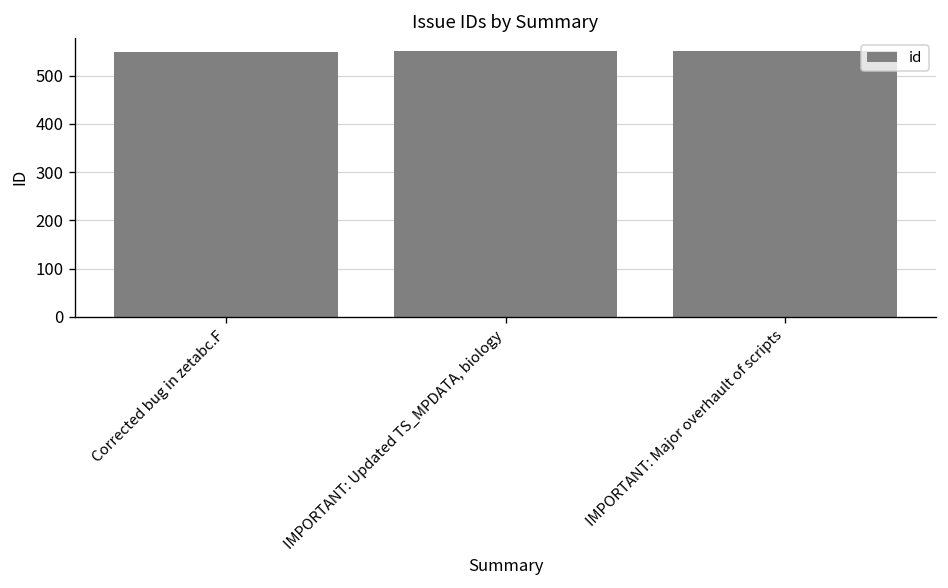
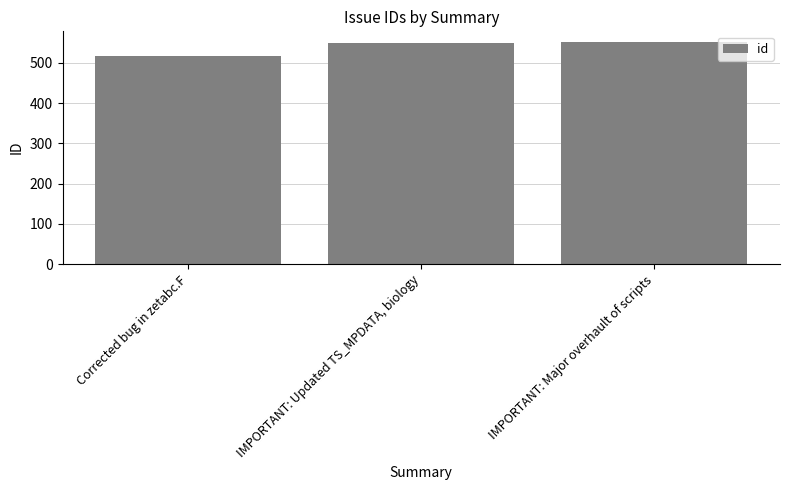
Corrected bug in zetabc.F: 550 -> 520
